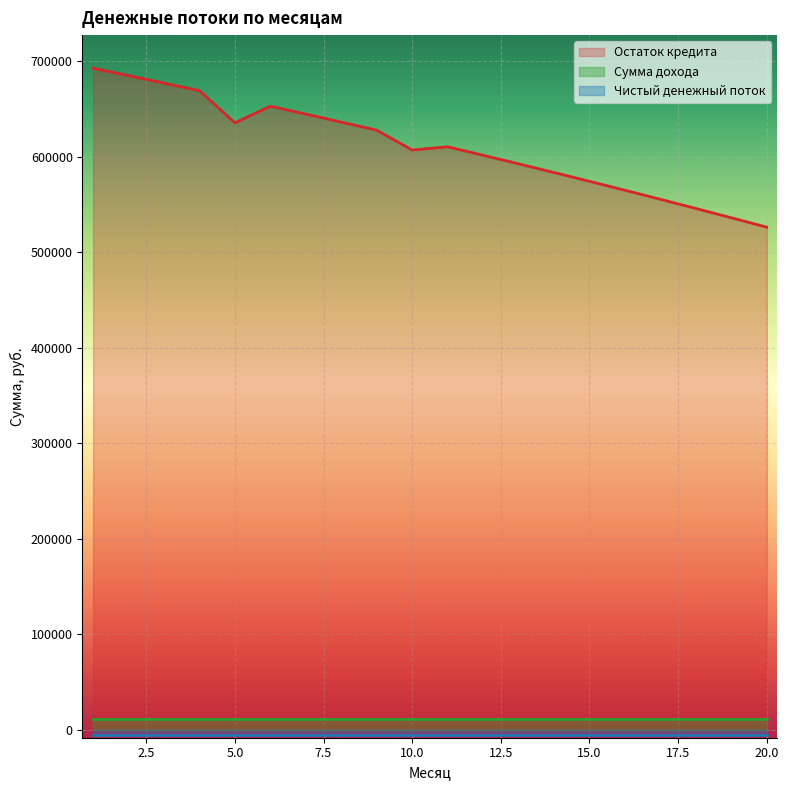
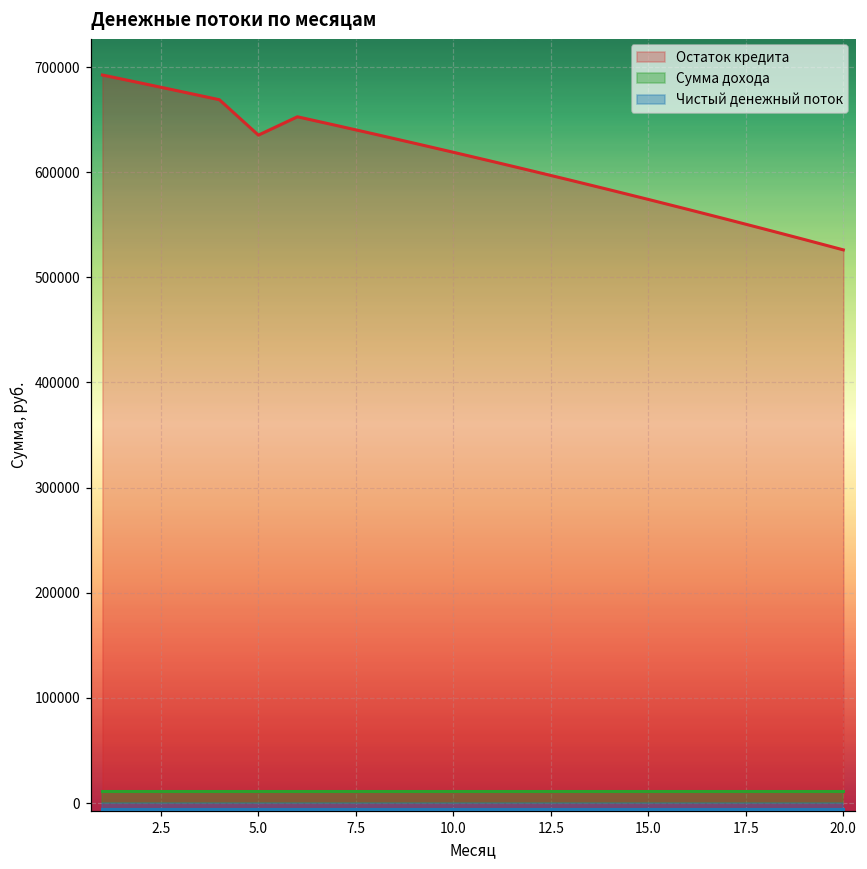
Остаток кредита, 10.0: 610000 -> 620000
